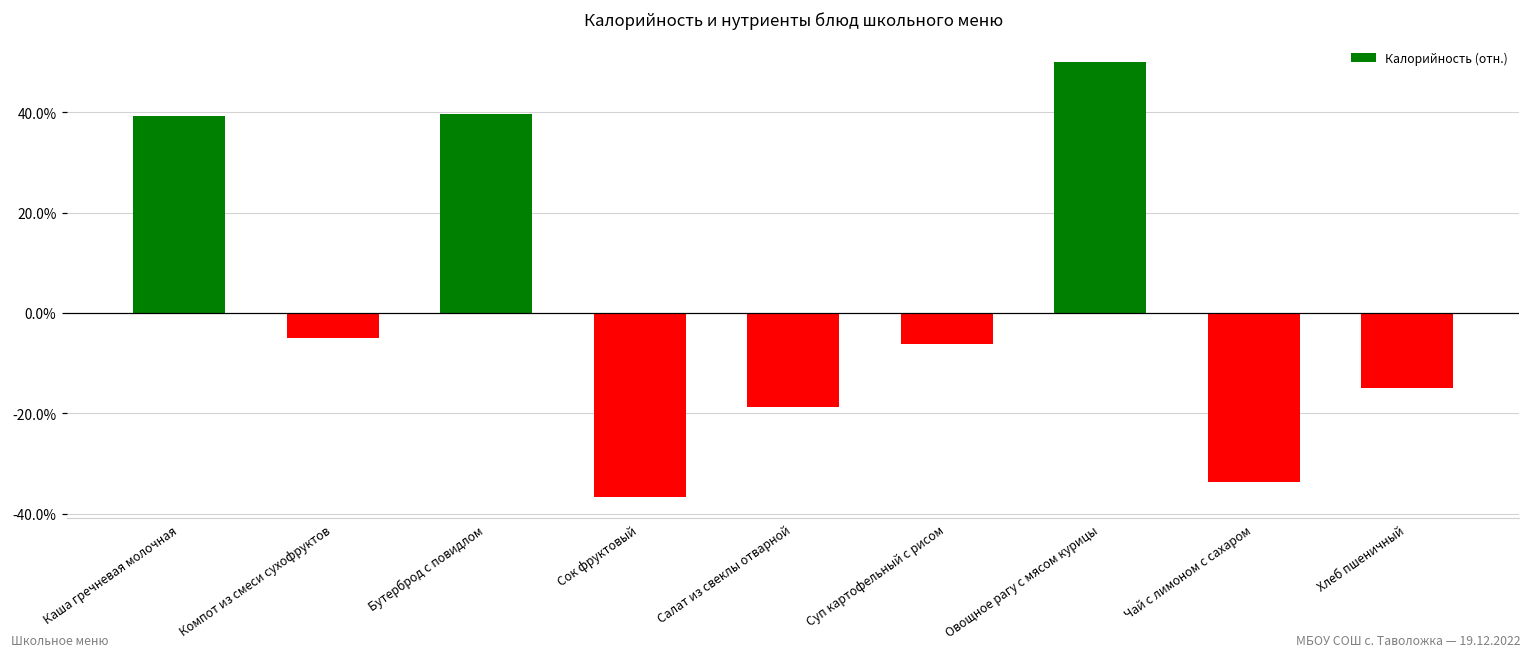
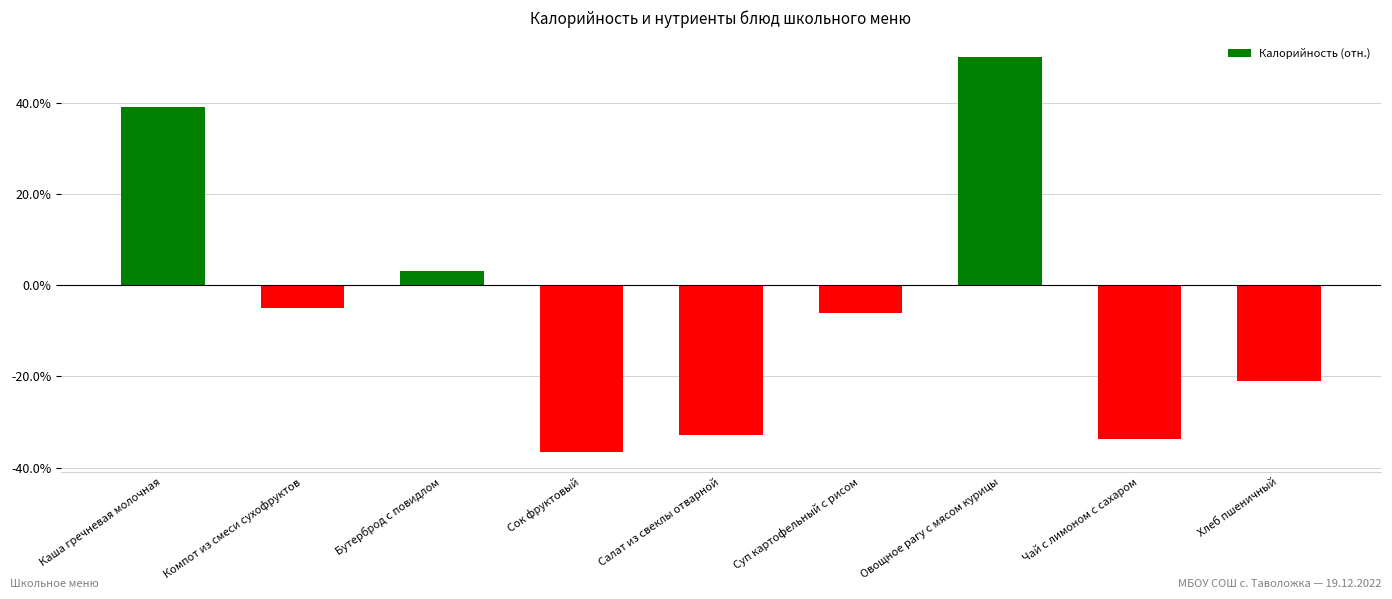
Бутерброд с повидлом: 40% -> 3%
Салат из свеклы отварной: -19% -> -33%
Хлеб пшеничный: -15% -> -21%
